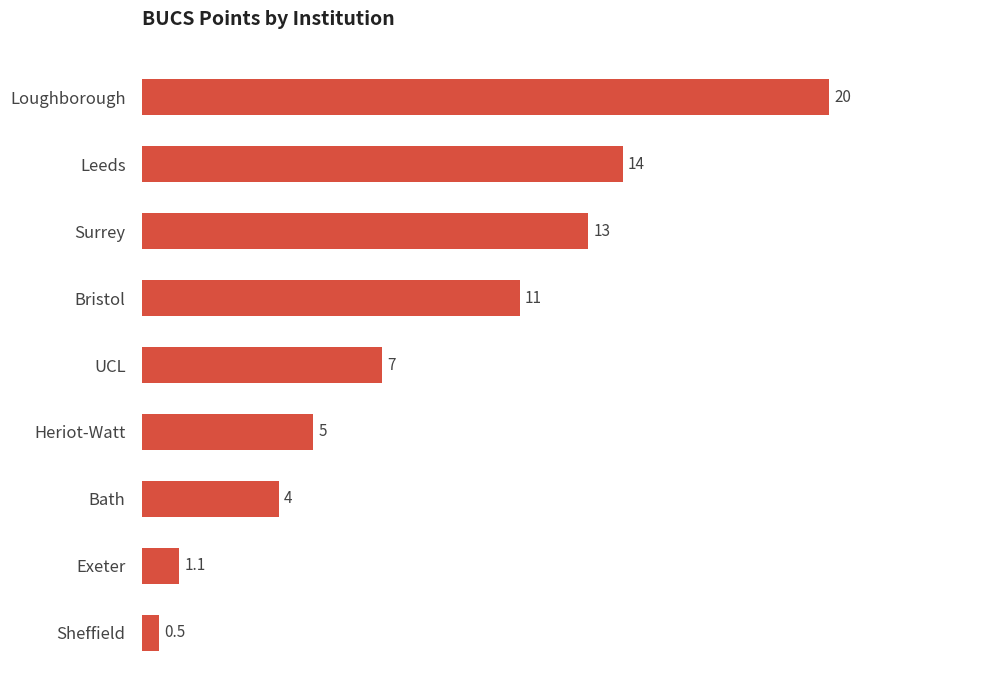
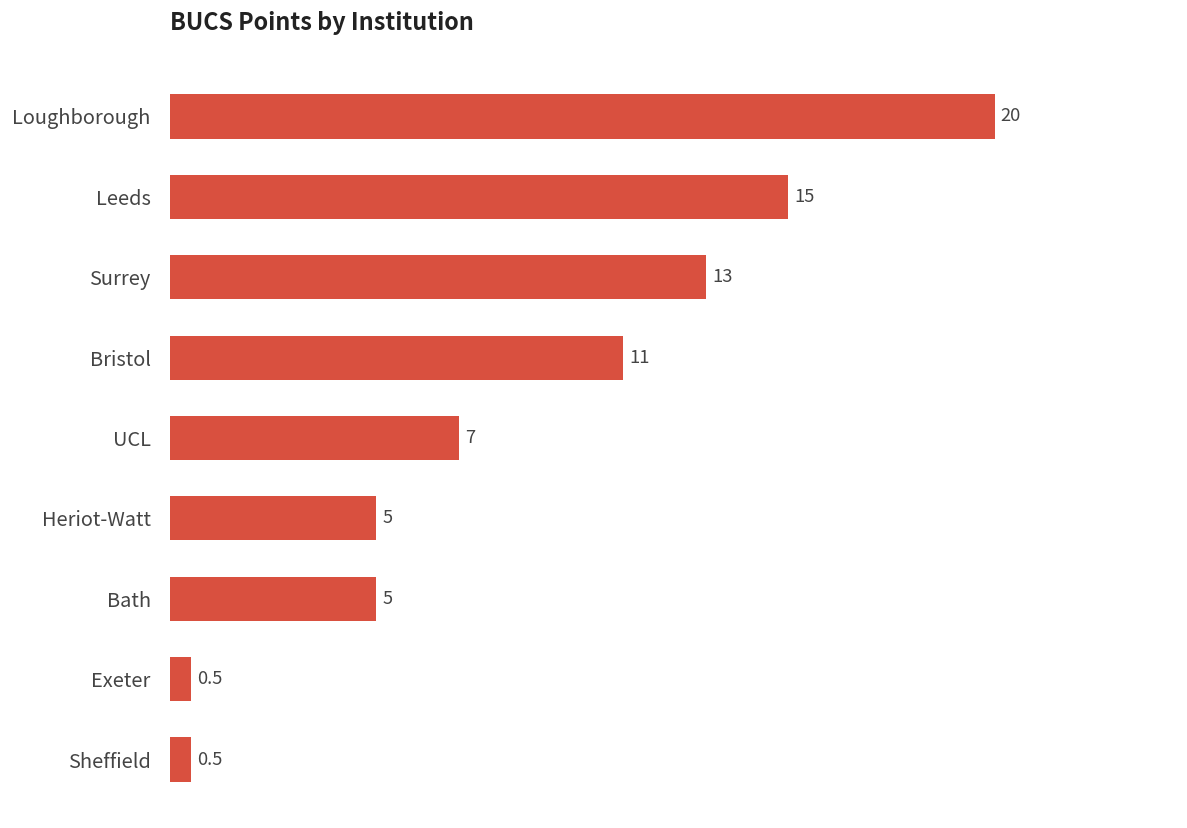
Leeds: 14 -> 15
Bath: 4 -> 5
Exeter: 1.1 -> 0.5
